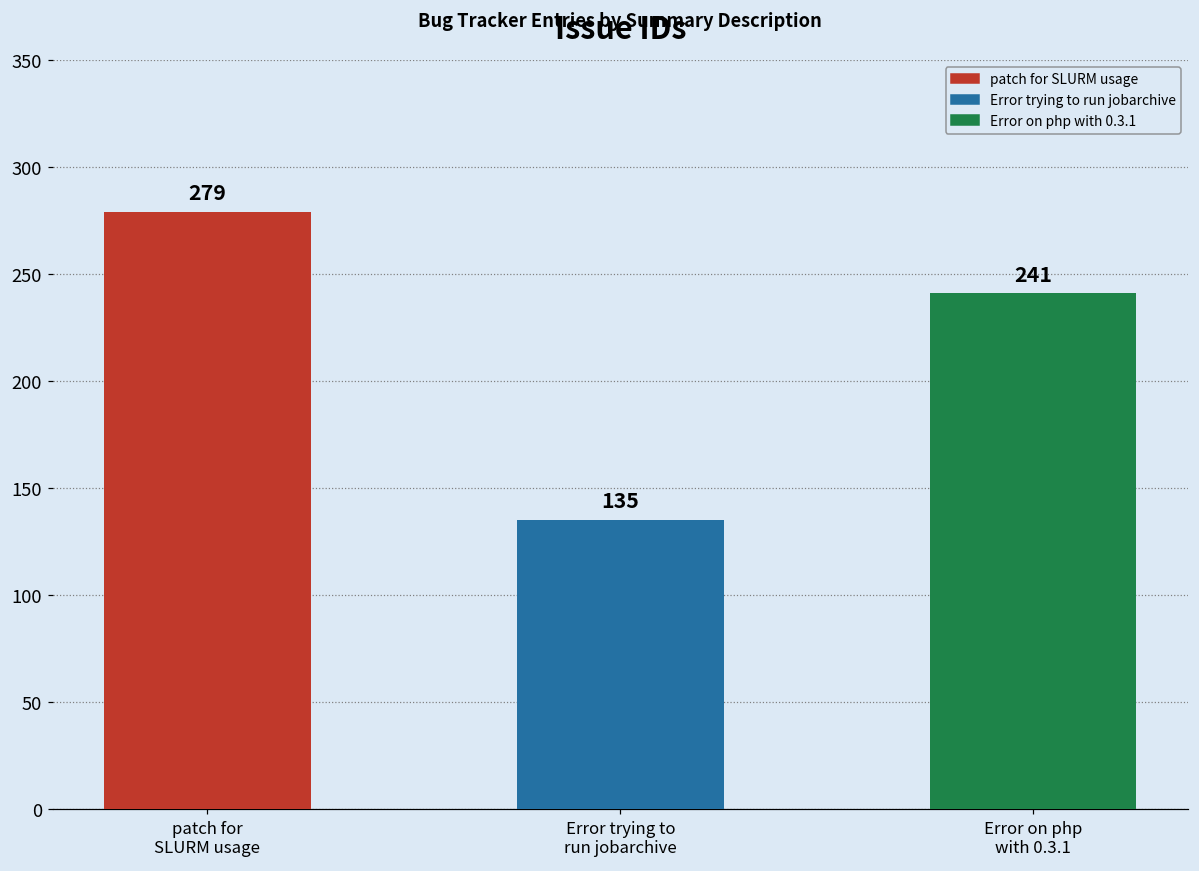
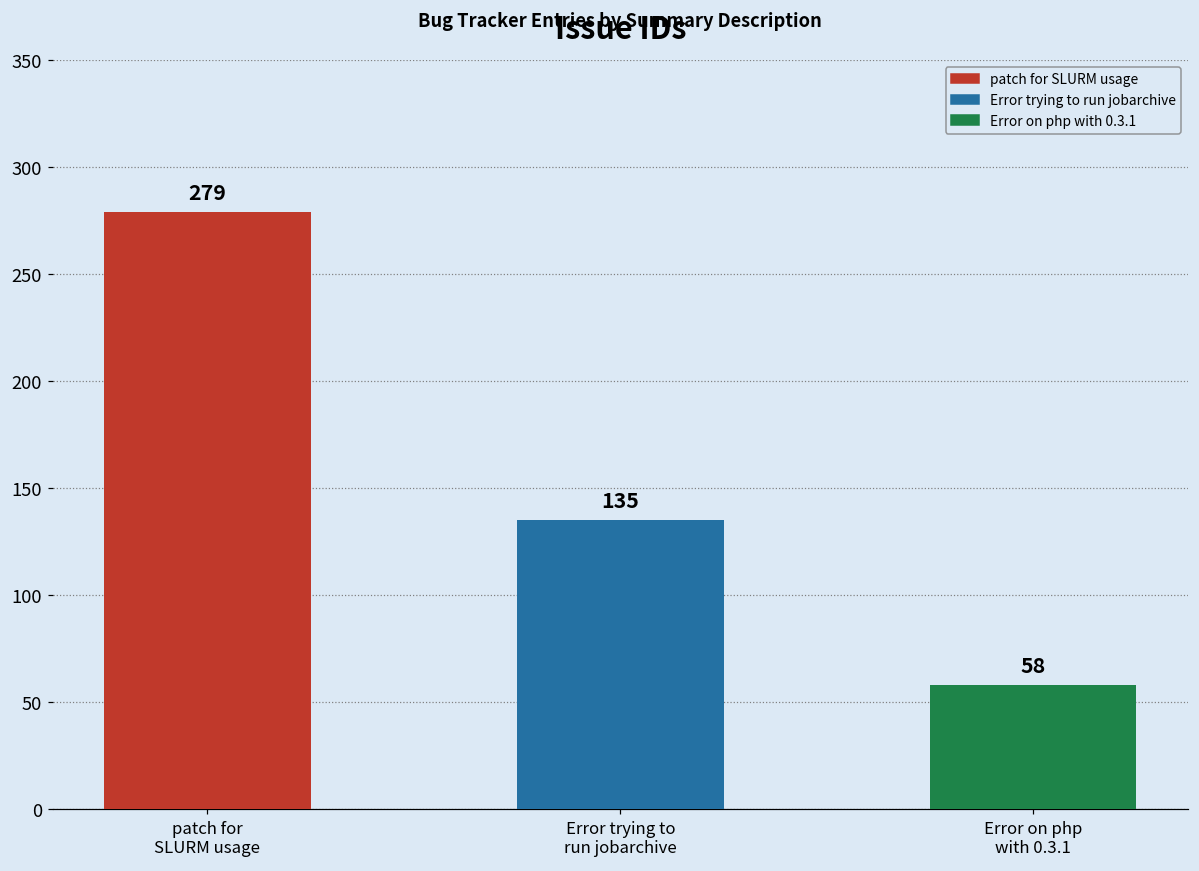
Error on php with 0.3.1: 241 -> 58
